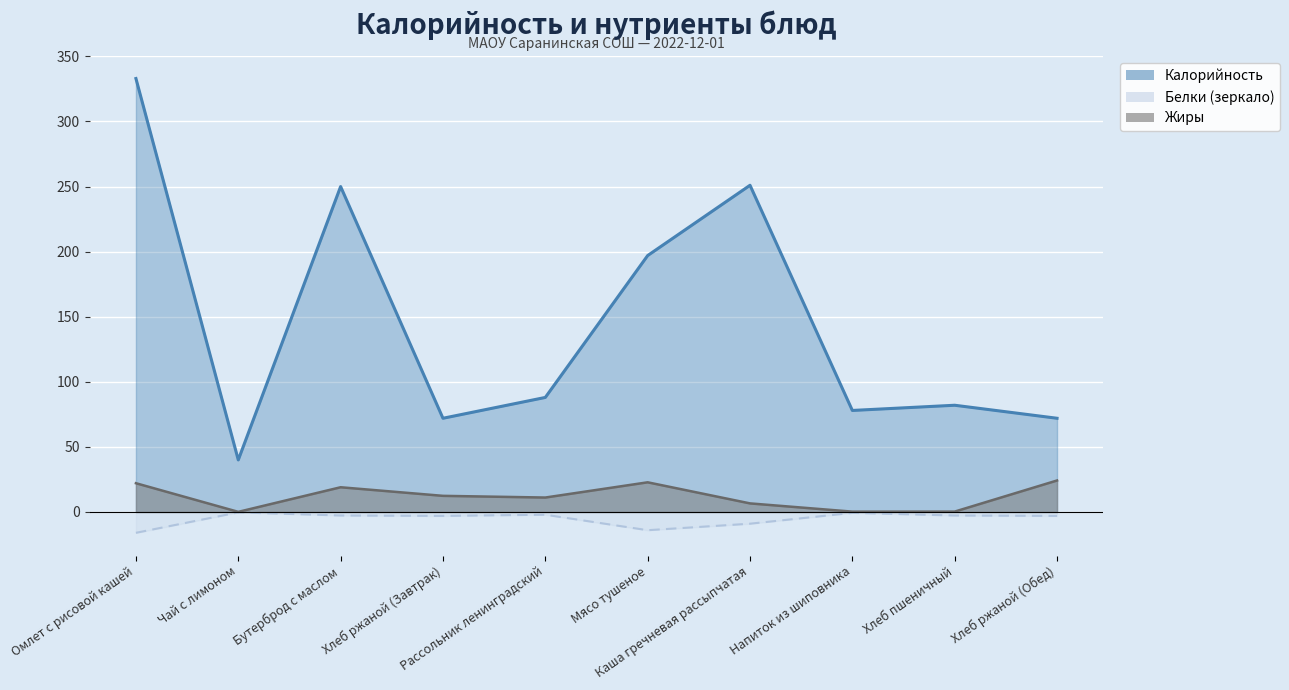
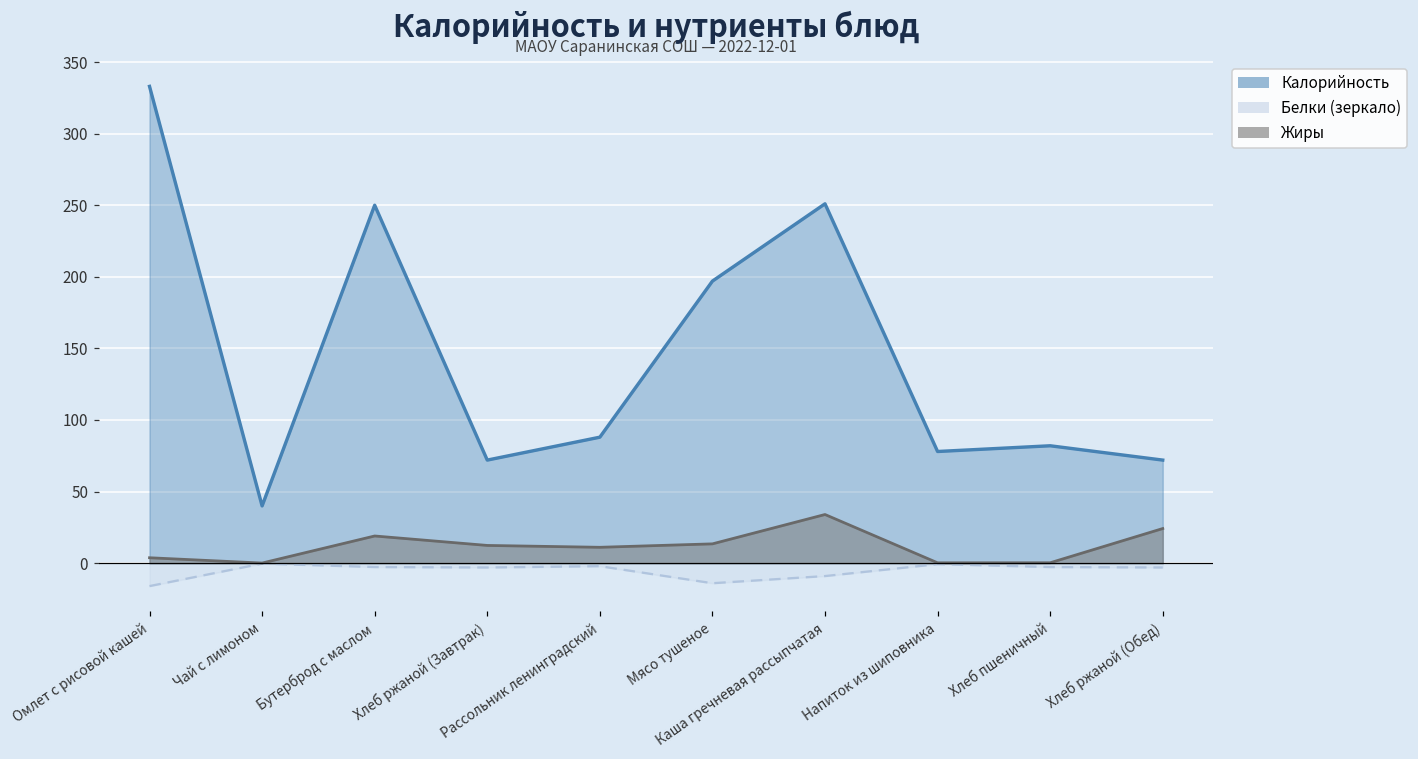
Жиры, Омлет с рисовой кашей: 22 -> 4
Жиры, Мясо тушеное: 23 -> 14
Жиры, Каша гречневая рассыпчатая: 7 -> 34
